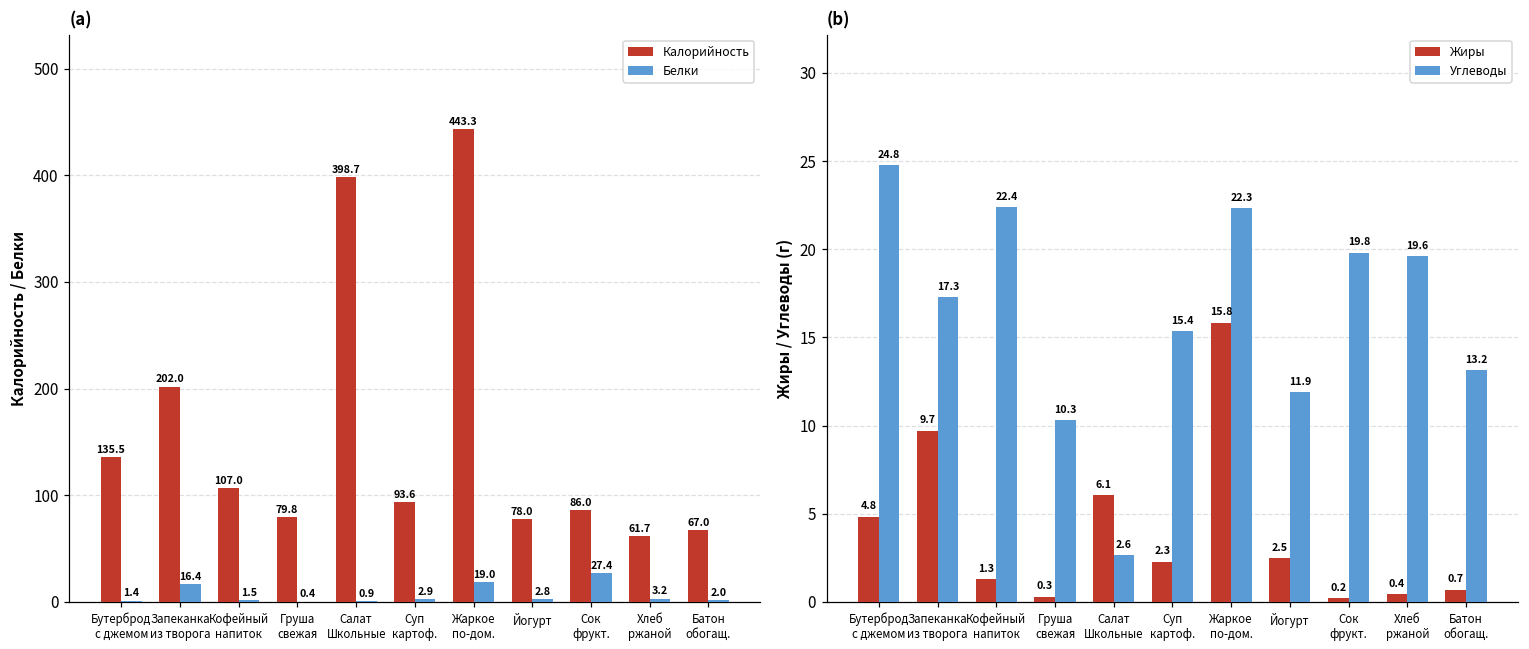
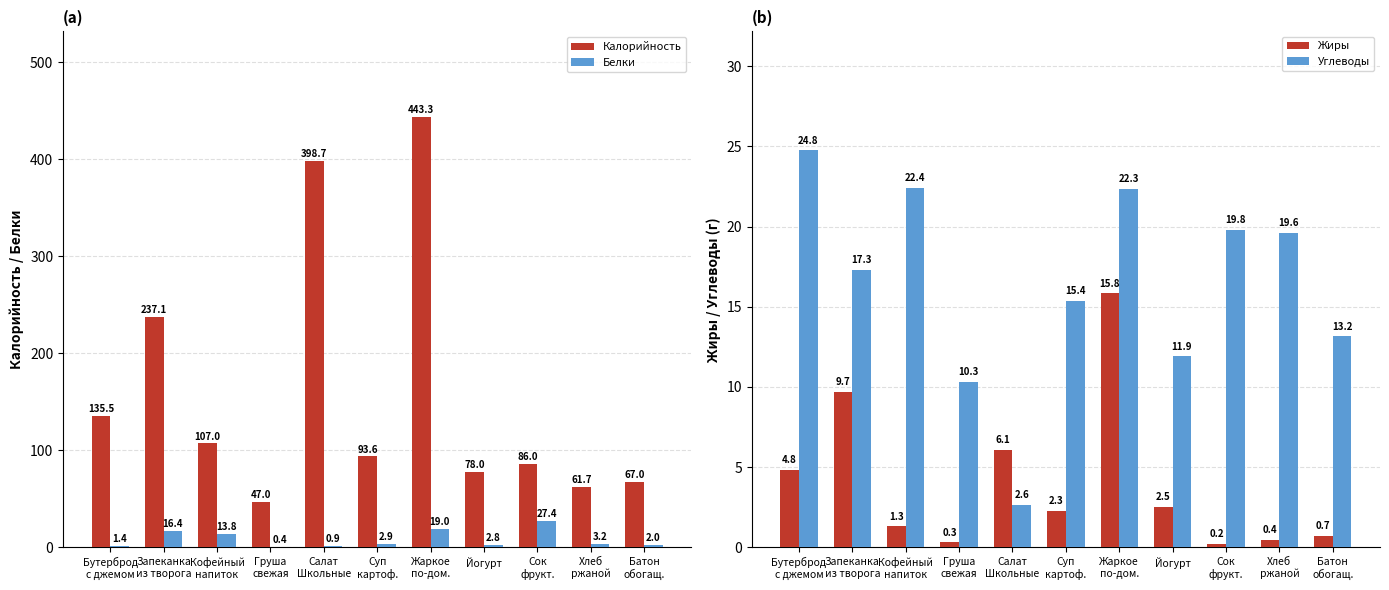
(a), Калорийность, Запеканка из творога: 202.0 -> 237.1
(a), Белки, Кофейный напиток: 1.5 -> 13.8
(a), Калорийность, Груша свежая: 79.8 -> 47.0
